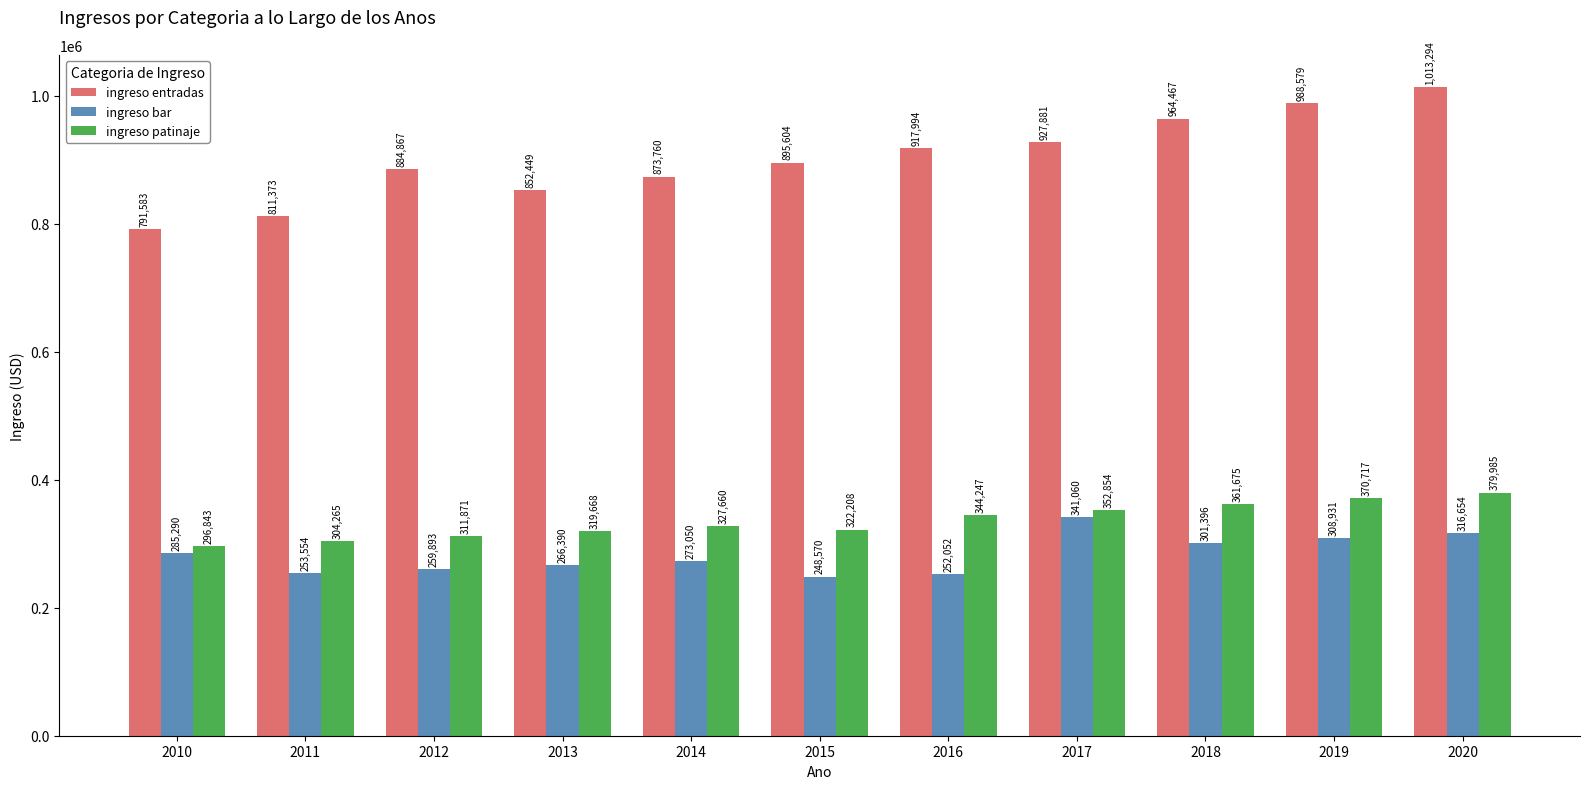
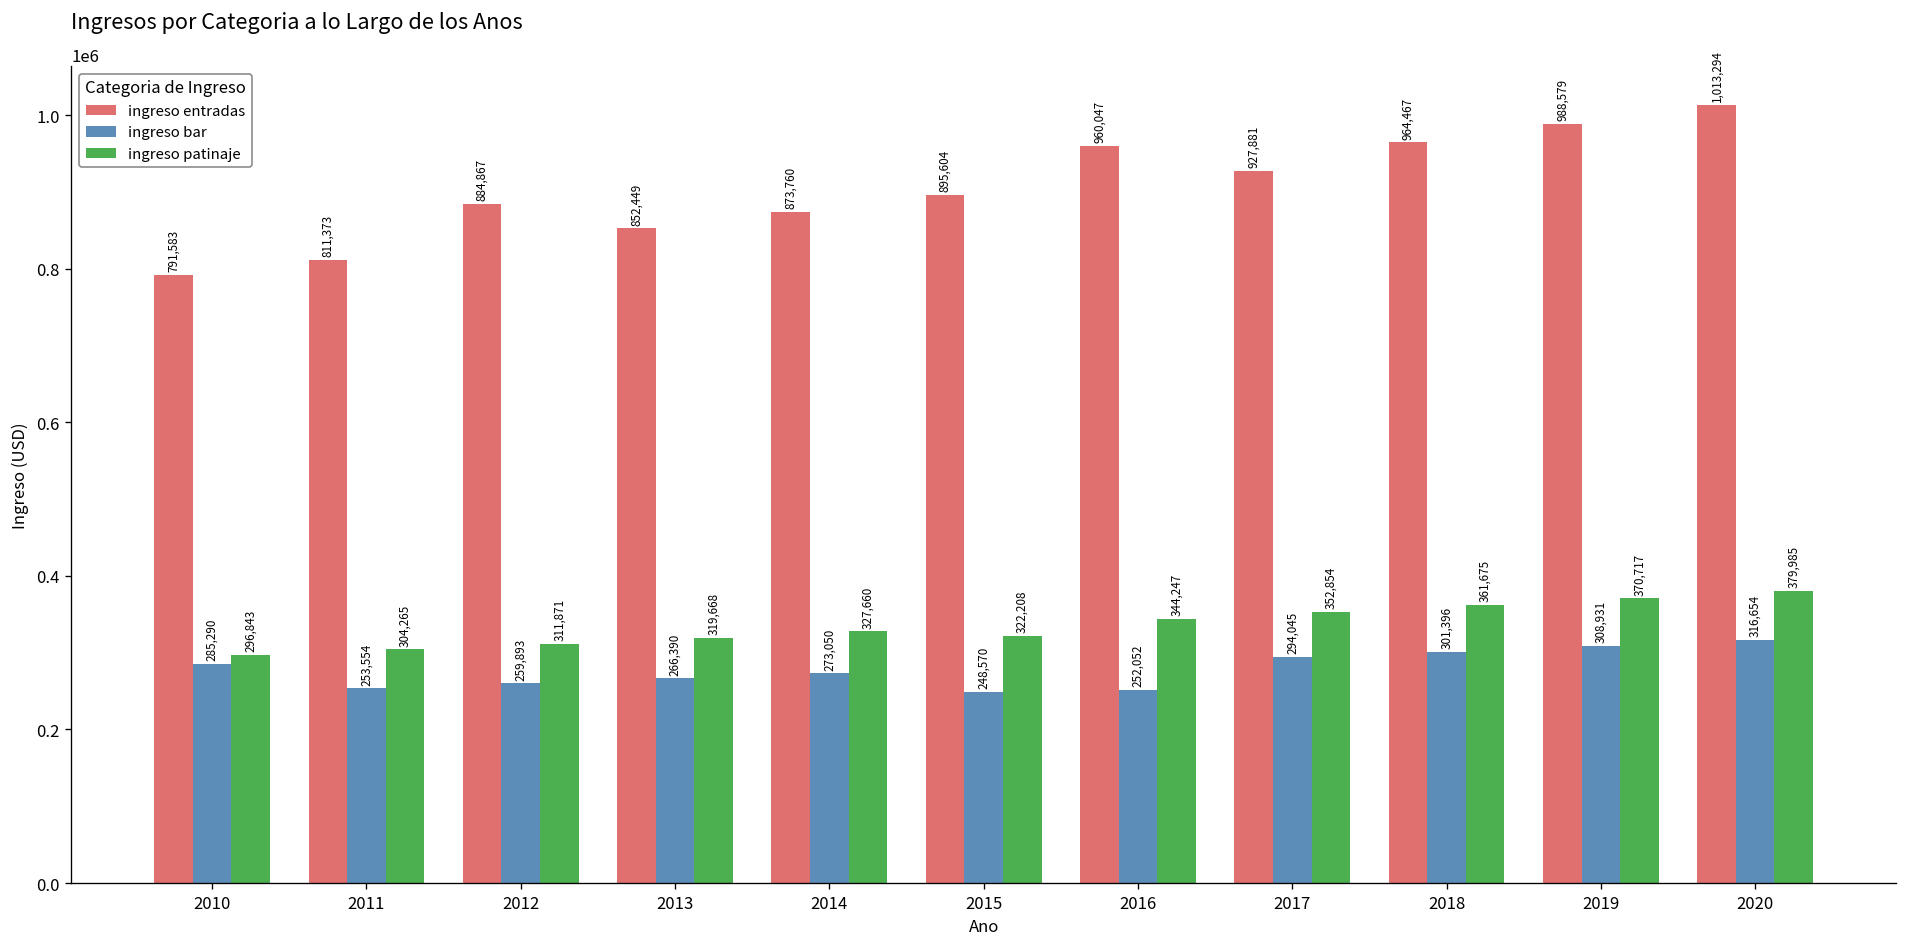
ingreso entradas, 2016: 917,994 -> 960,047
ingreso bar, 2017: 341,060 -> 294,045
